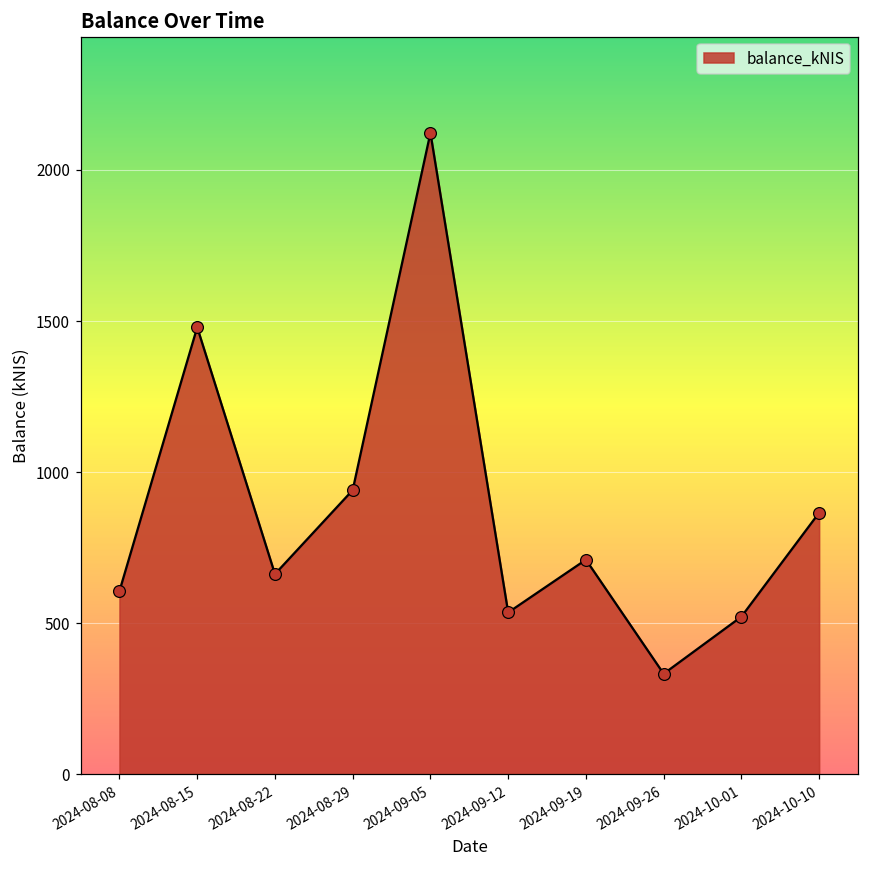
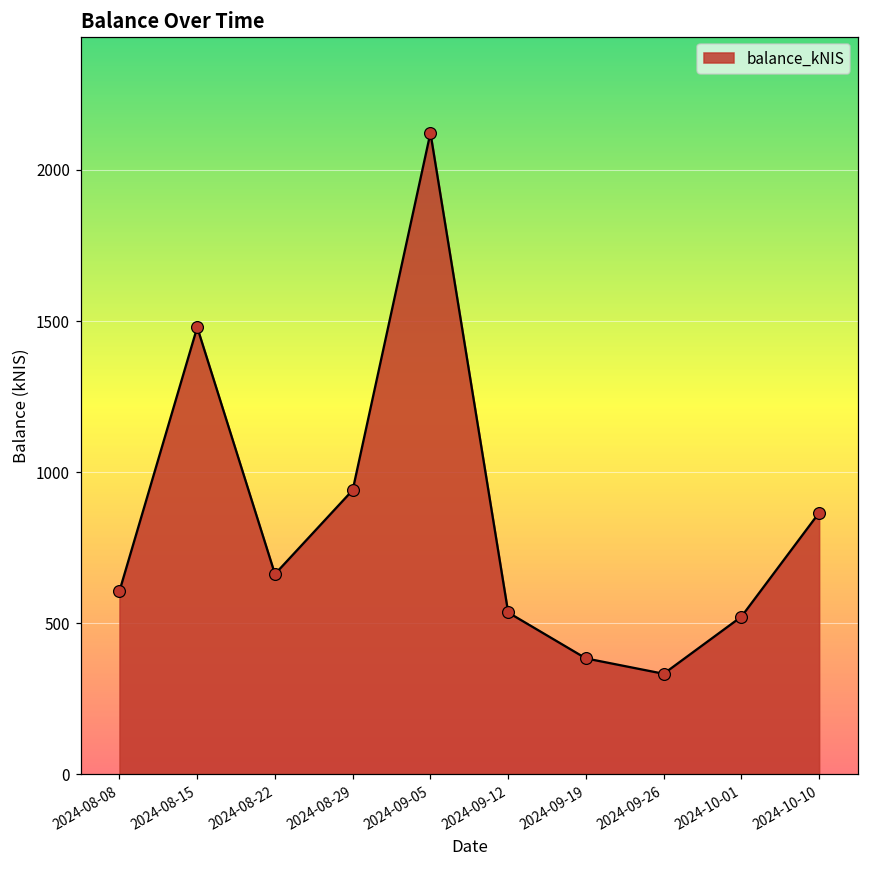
2024-09-19: 710 -> 380
